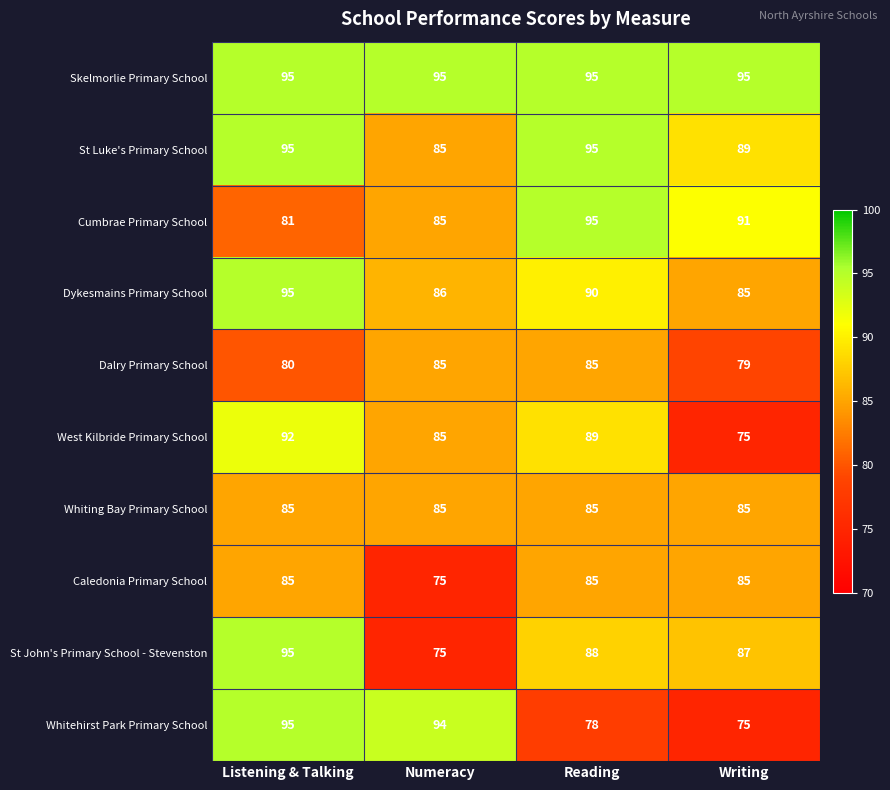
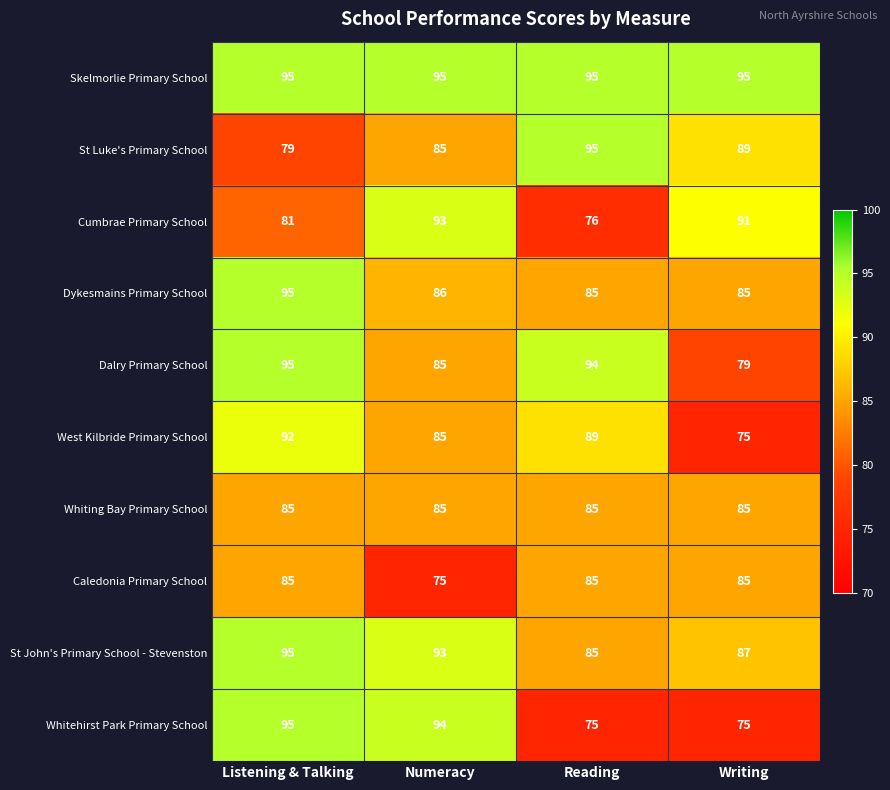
St Luke's Primary School, Listening & Talking: 95 -> 79
Cumbrae Primary School, Numeracy: 85 -> 93
Cumbrae Primary School, Reading: 95 -> 76
Dykesmains Primary School, Reading: 90 -> 85
Dalry Primary School, Listening & Talking: 80 -> 95
Dalry Primary School, Reading: 85 -> 94
St John's Primary School - Stevenston, Numeracy: 75 -> 93
St John's Primary School - Stevenston, Reading: 88 -> 85
Whitehirst Park Primary School, Reading: 78 -> 75
